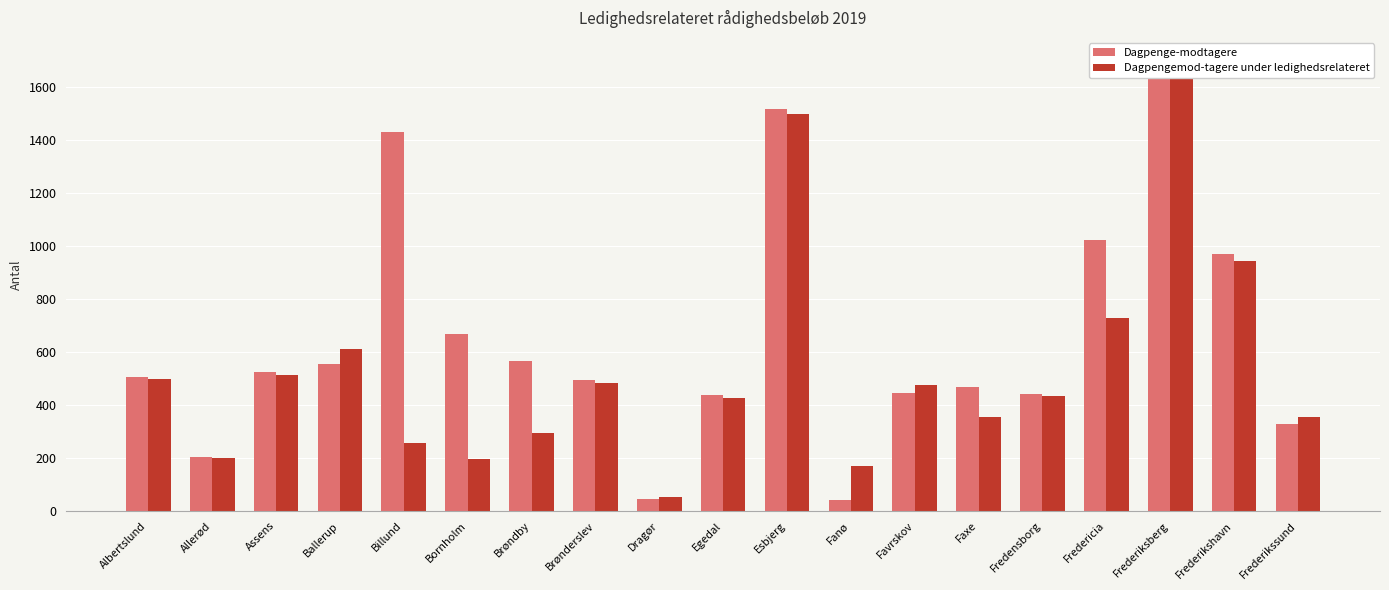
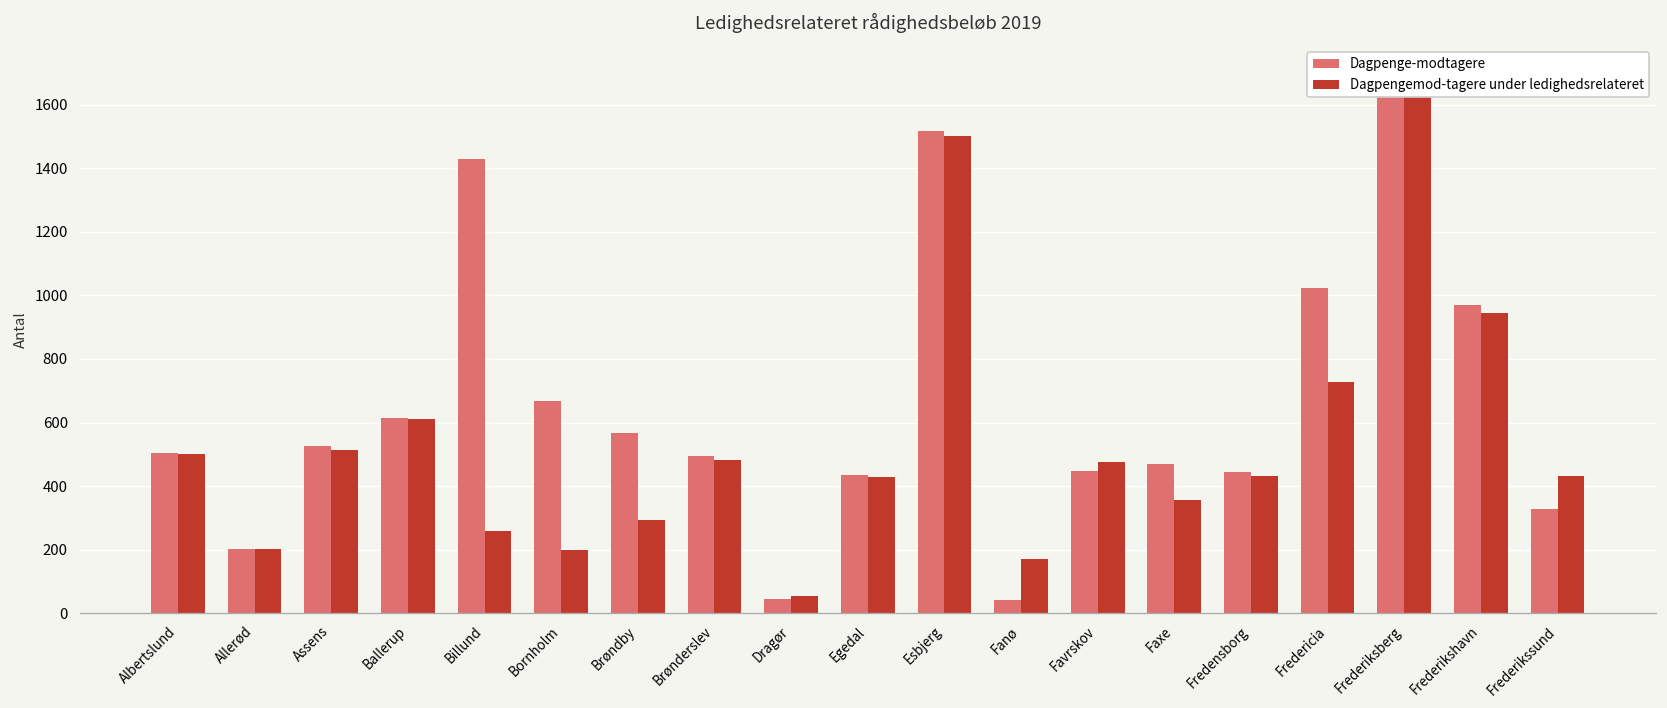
Dagpenge-modtagere, Ballerup: 560 -> 610
Dagpengemod-tagere under ledighedsrelateret, Frederikssund: 350 -> 430
